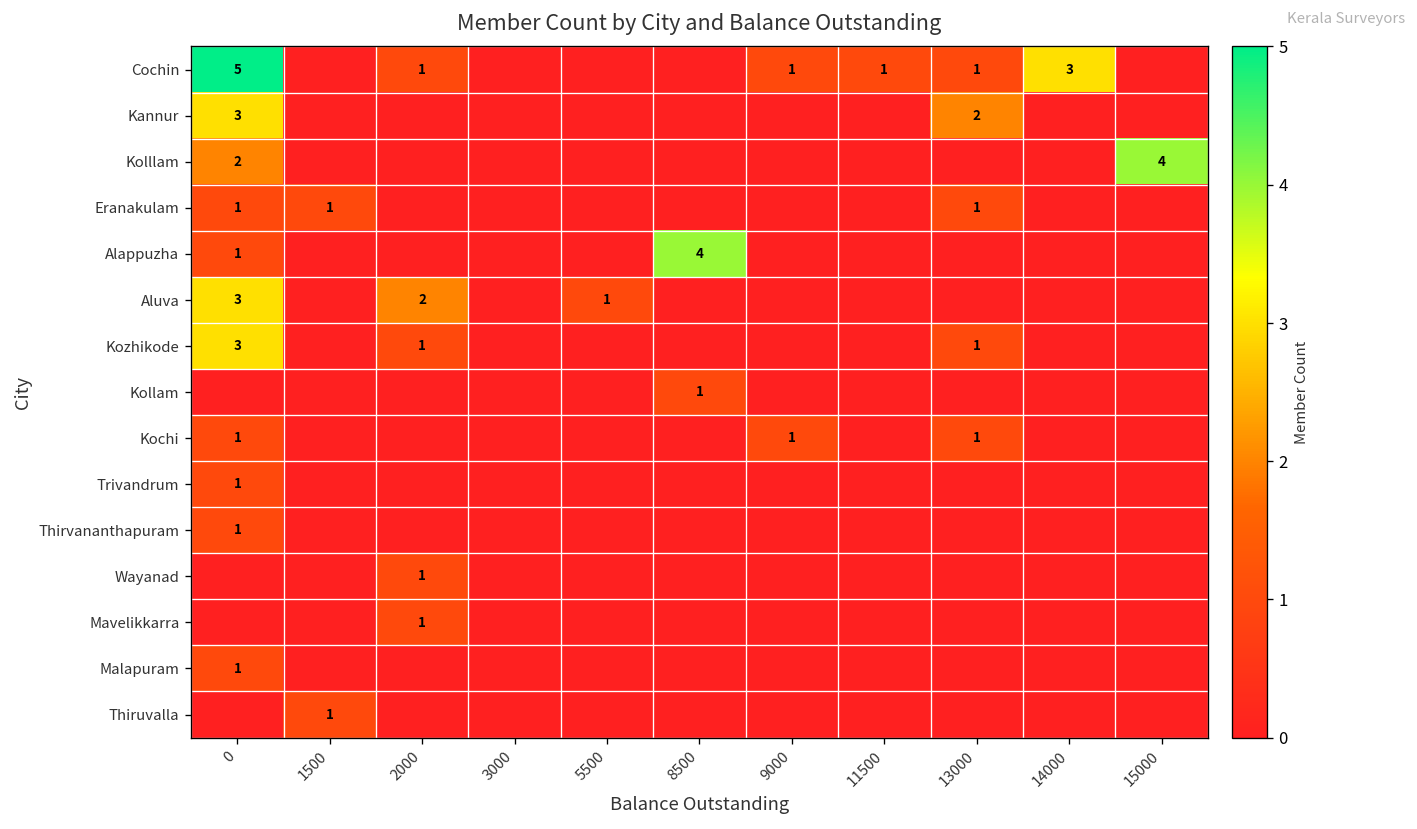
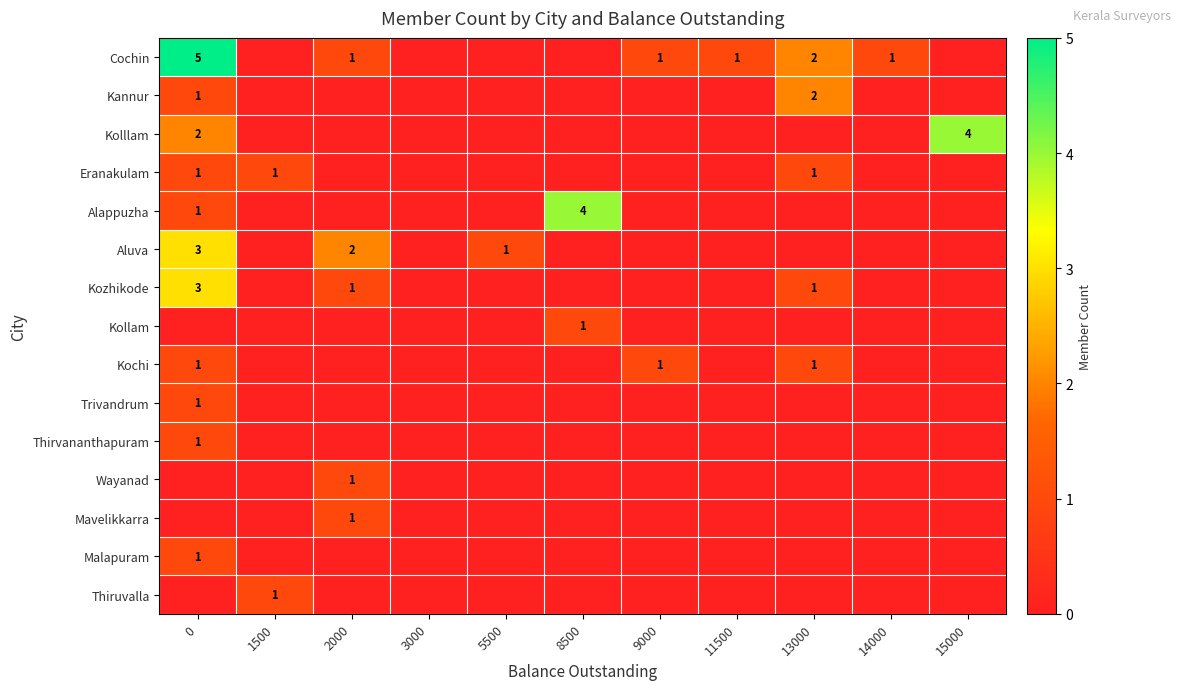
Cochin, 13000: 1 -> 2
Cochin, 14000: 3 -> 1
Kannur, 0: 3 -> 1
